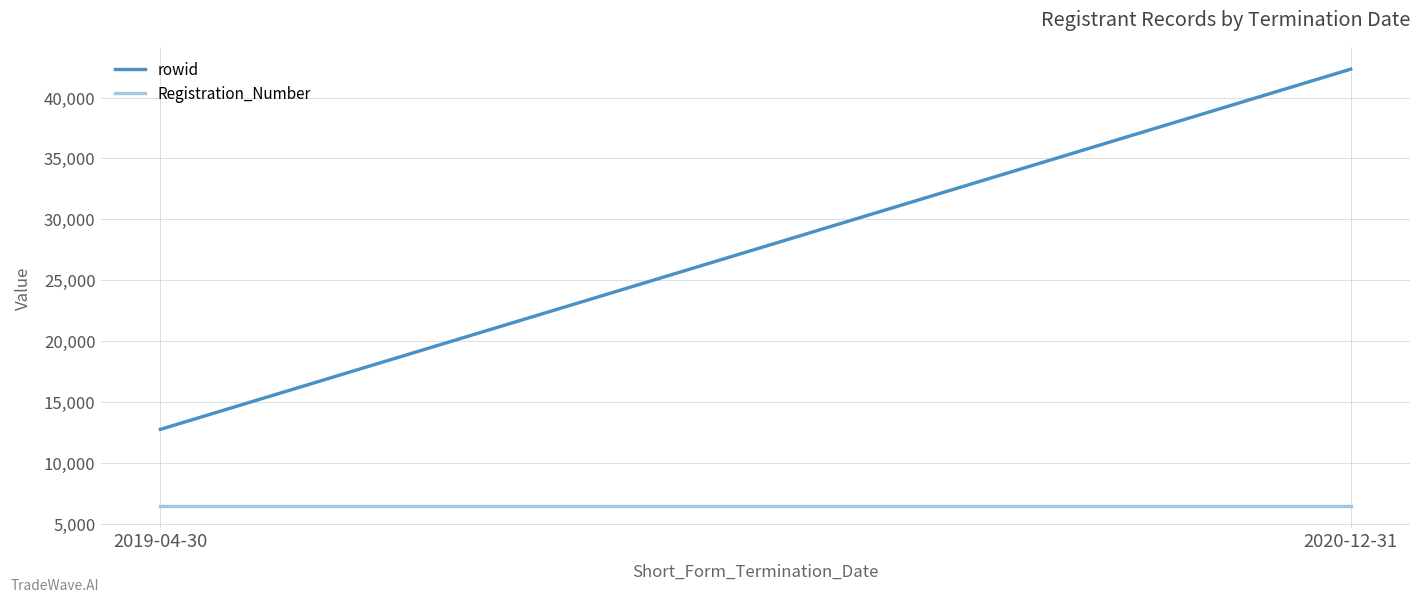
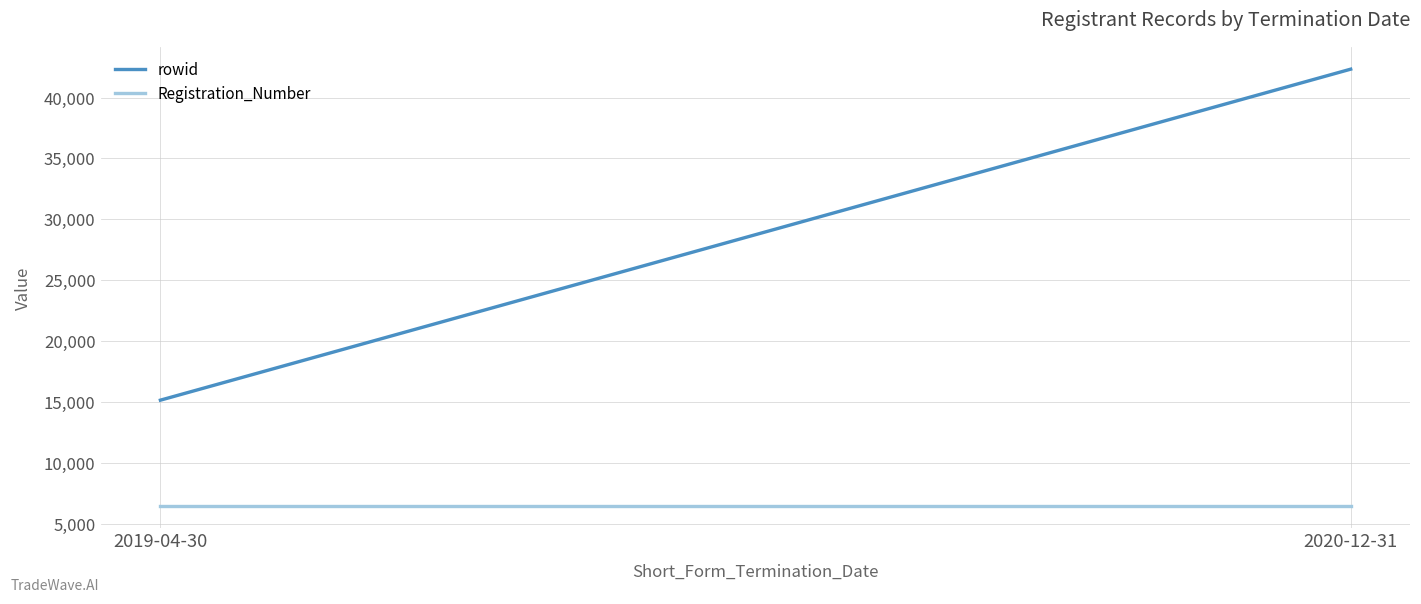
rowid, 2019-04-30: 12,700 -> 15,100
